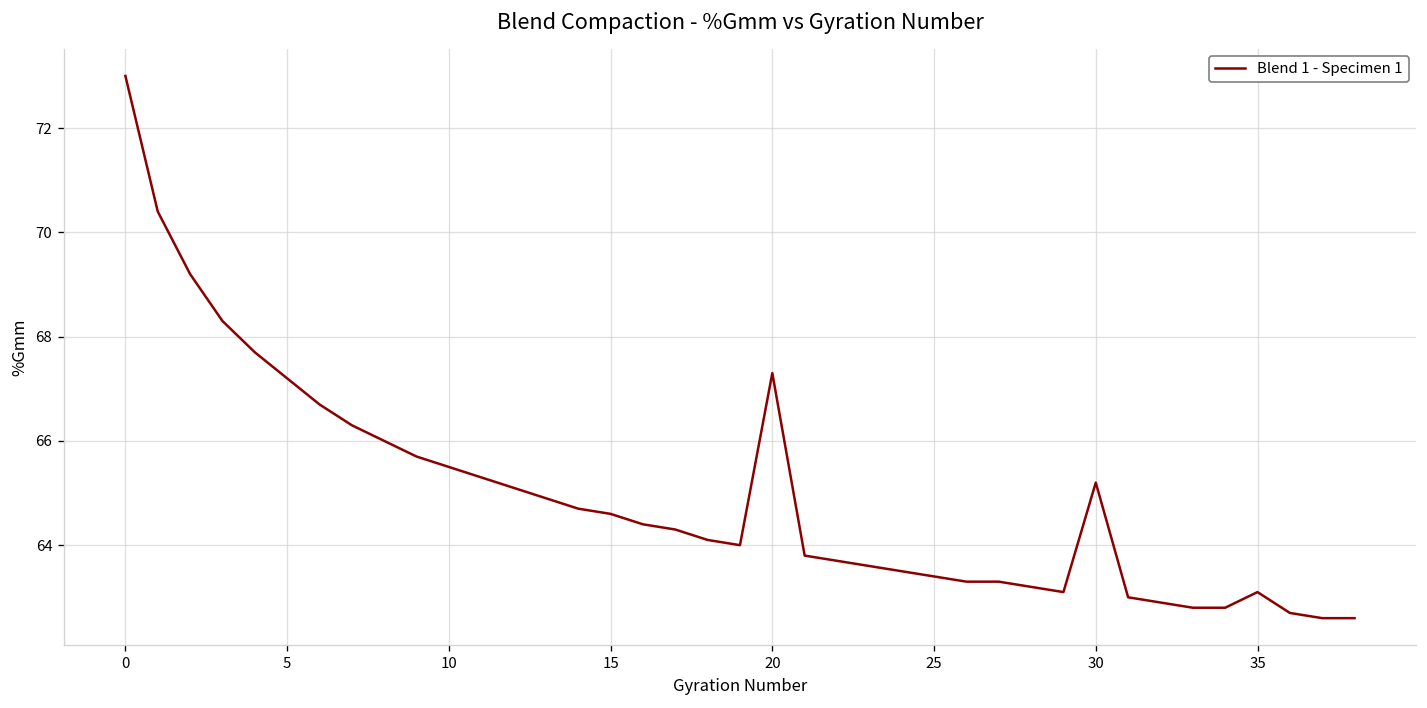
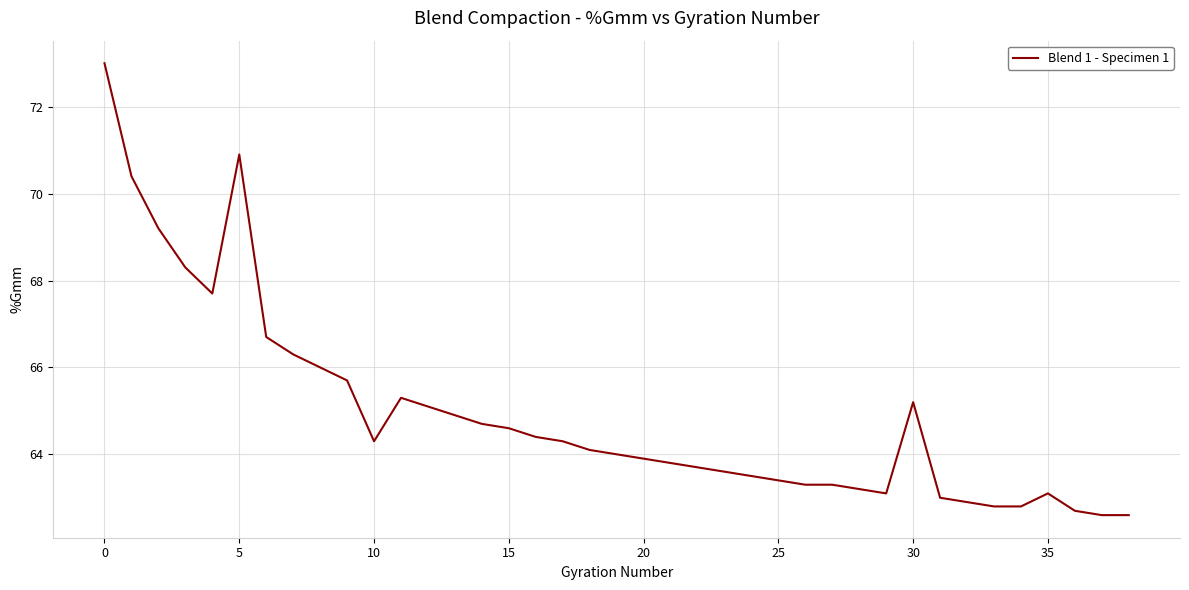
5: 67.2 -> 70.9
10: 65.5 -> 64.3
20: 67.3 -> 63.9
